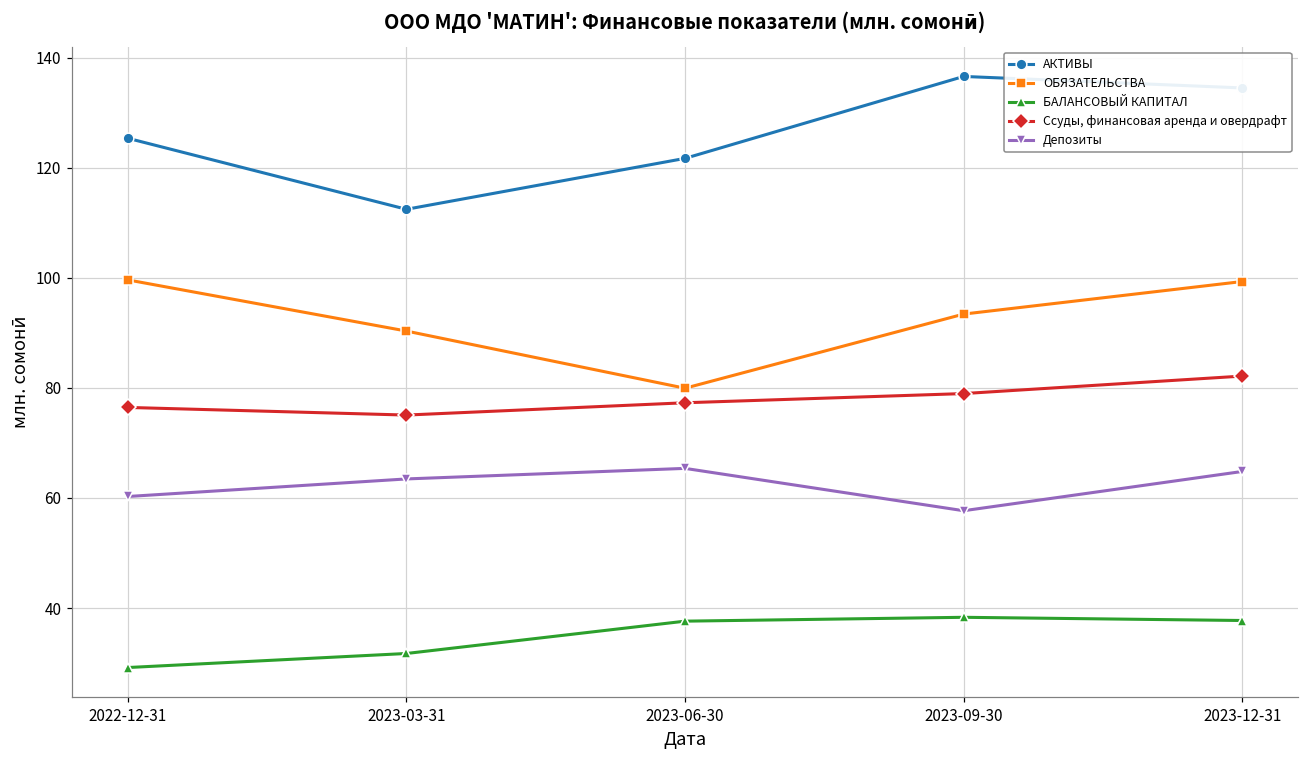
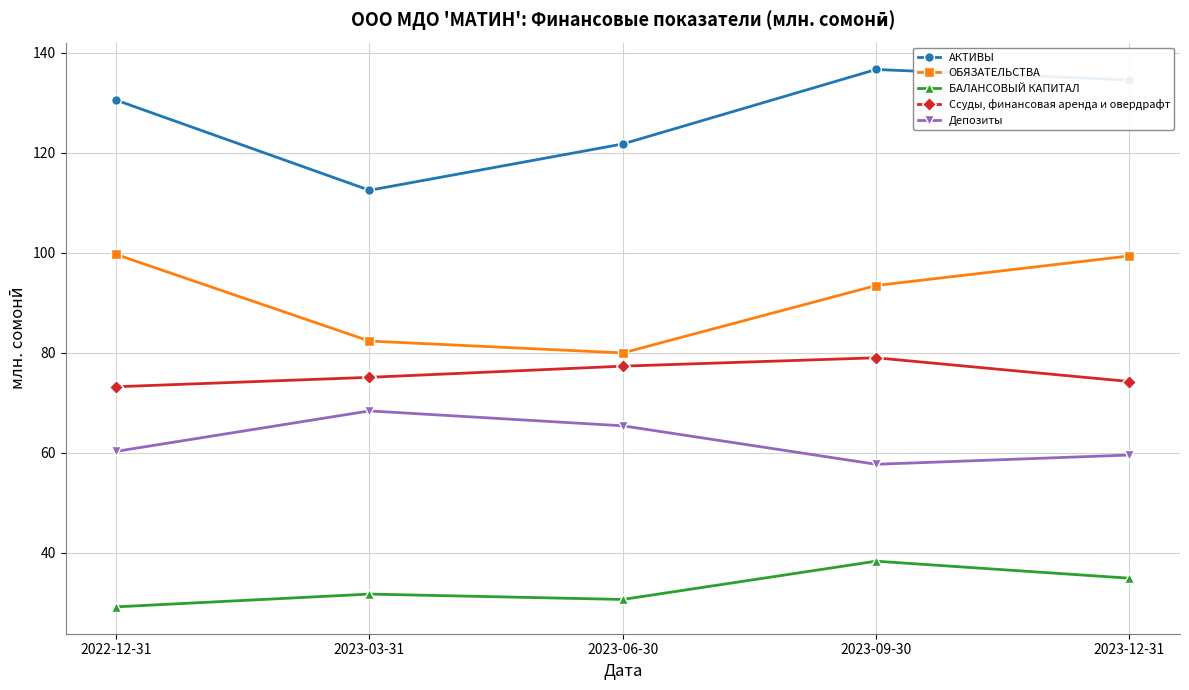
АКТИВЫ, 2022-12-31: 125 -> 130
Ссуды, финансовая аренда и овердрафт, 2022-12-31: 76 -> 73
ОБЯЗАТЕЛЬСТВА, 2023-03-31: 90 -> 82
Депозиты, 2023-03-31: 63 -> 68
БАЛАНСОВЫЙ КАПИТАЛ, 2023-06-30: 38 -> 31
БАЛАНСОВЫЙ КАПИТАЛ, 2023-12-31: 38 -> 35
Ссуды, финансовая аренда и овердрафт, 2023-12-31: 82 -> 74
Депозиты, 2023-12-31: 65 -> 60
